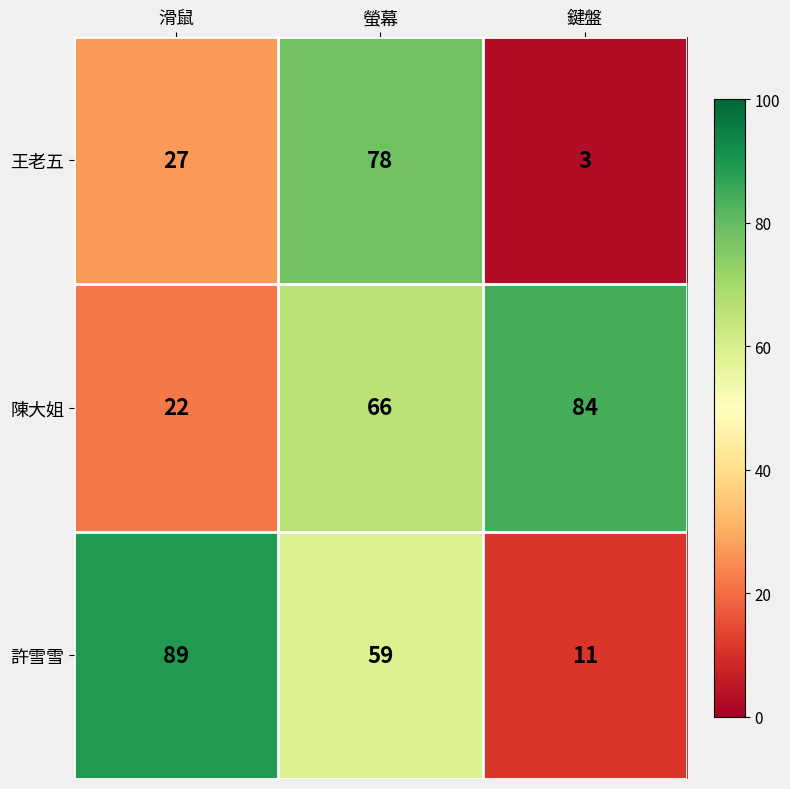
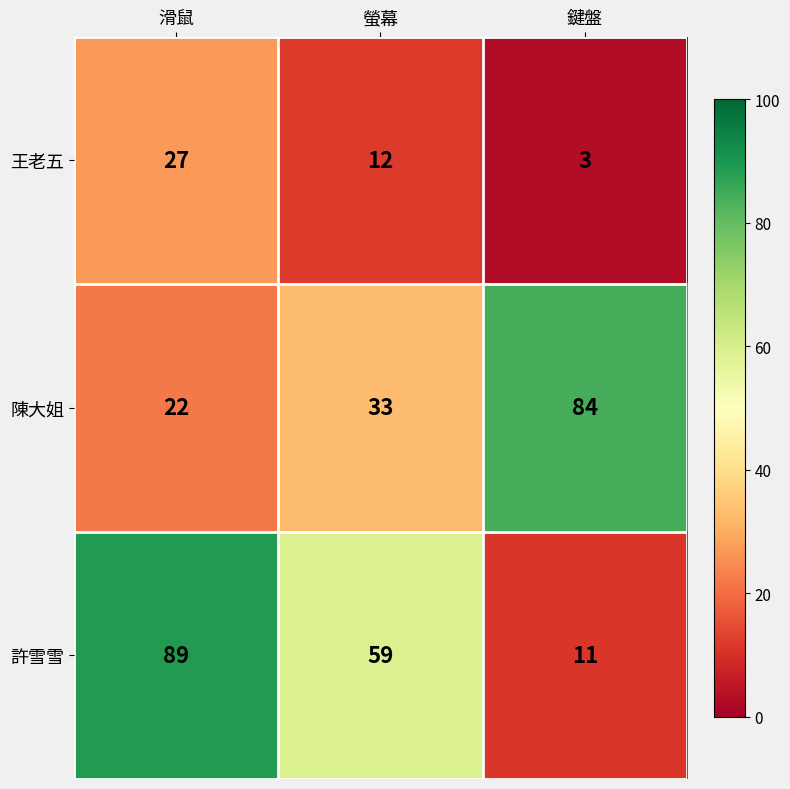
王老五, 螢幕: 78 -> 12
陳大姐, 螢幕: 66 -> 33
